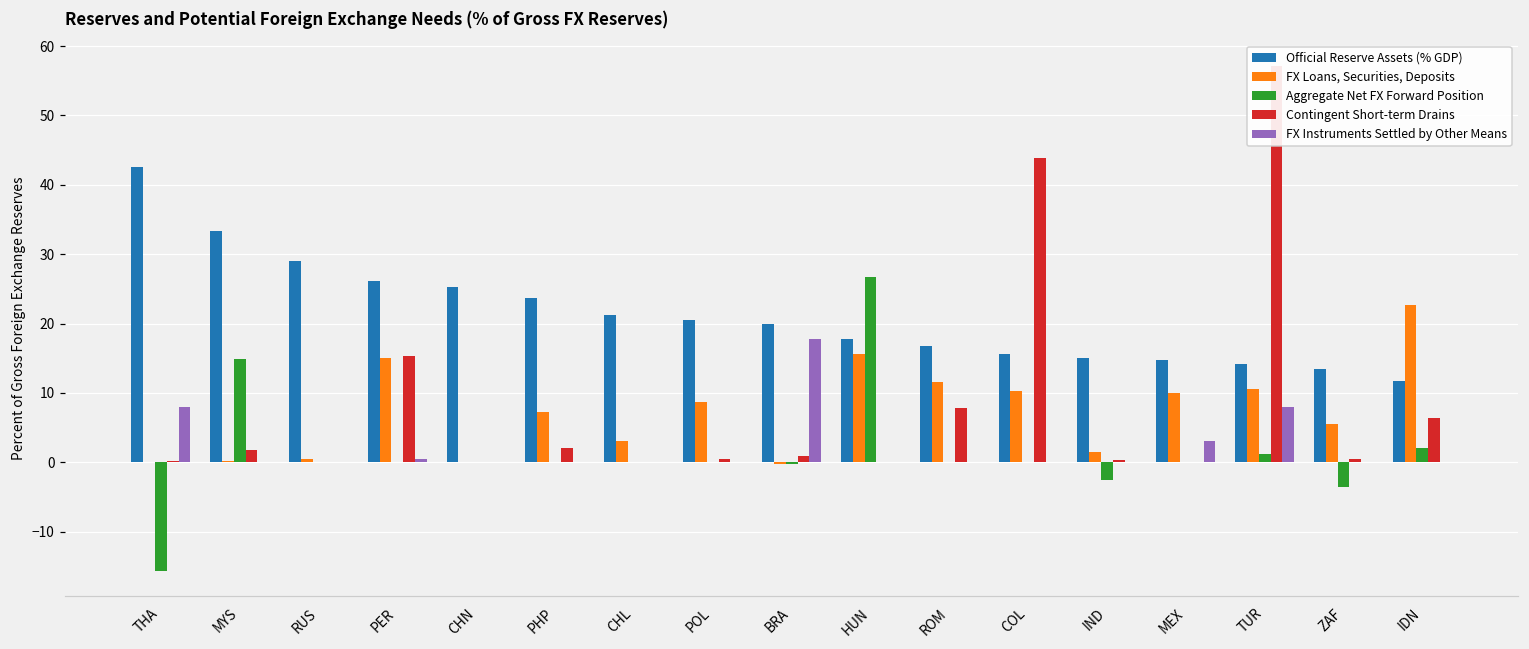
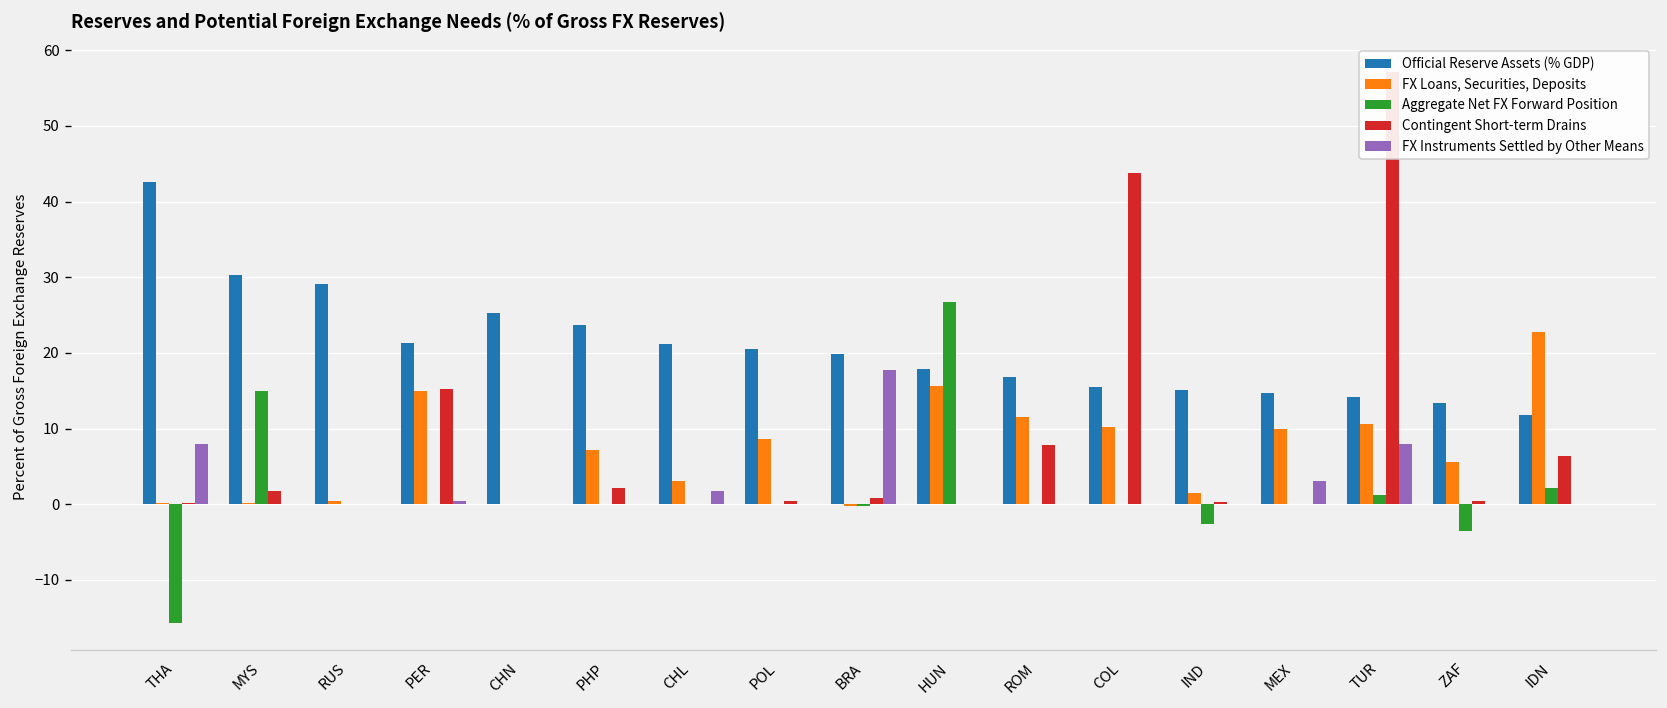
Official Reserve Assets (% GDP), MYS: 33 -> 30
Official Reserve Assets (% GDP), PER: 26 -> 21
FX Instruments Settled by Other Means, CHL: 0 -> 2
